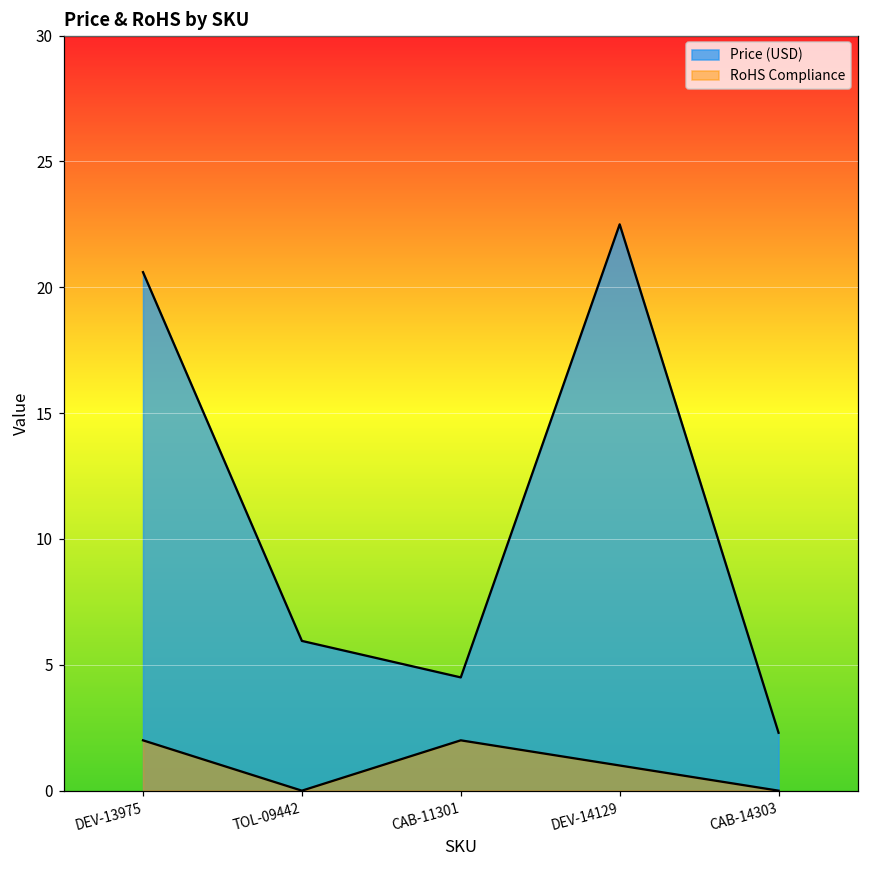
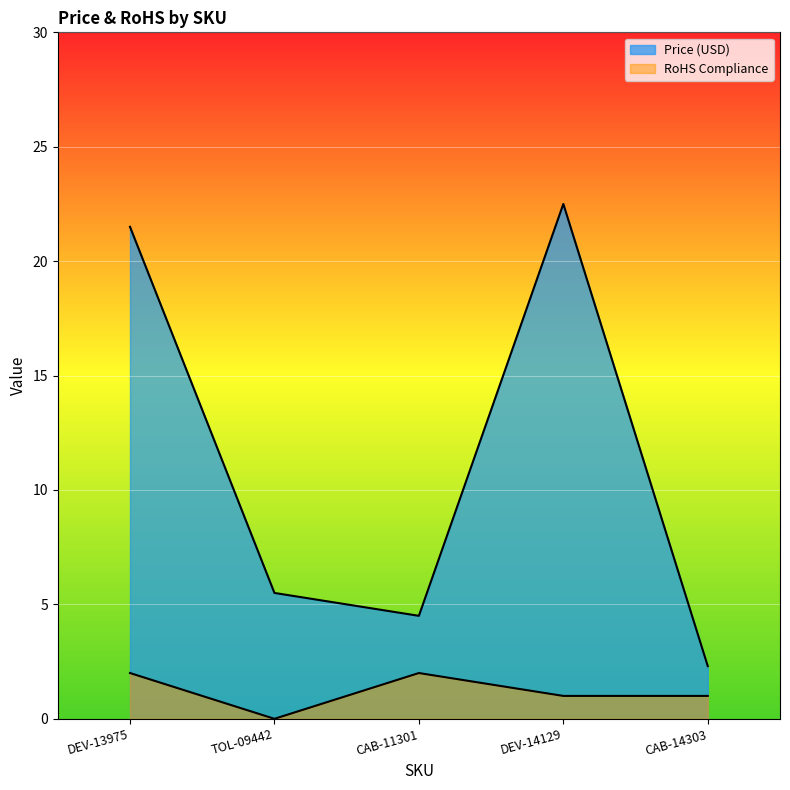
Price (USD), DEV-13975: 20.6 -> 21.5
Price (USD), TOL-09442: 6.0 -> 5.5
RoHS Compliance, CAB-14303: 0 -> 1
